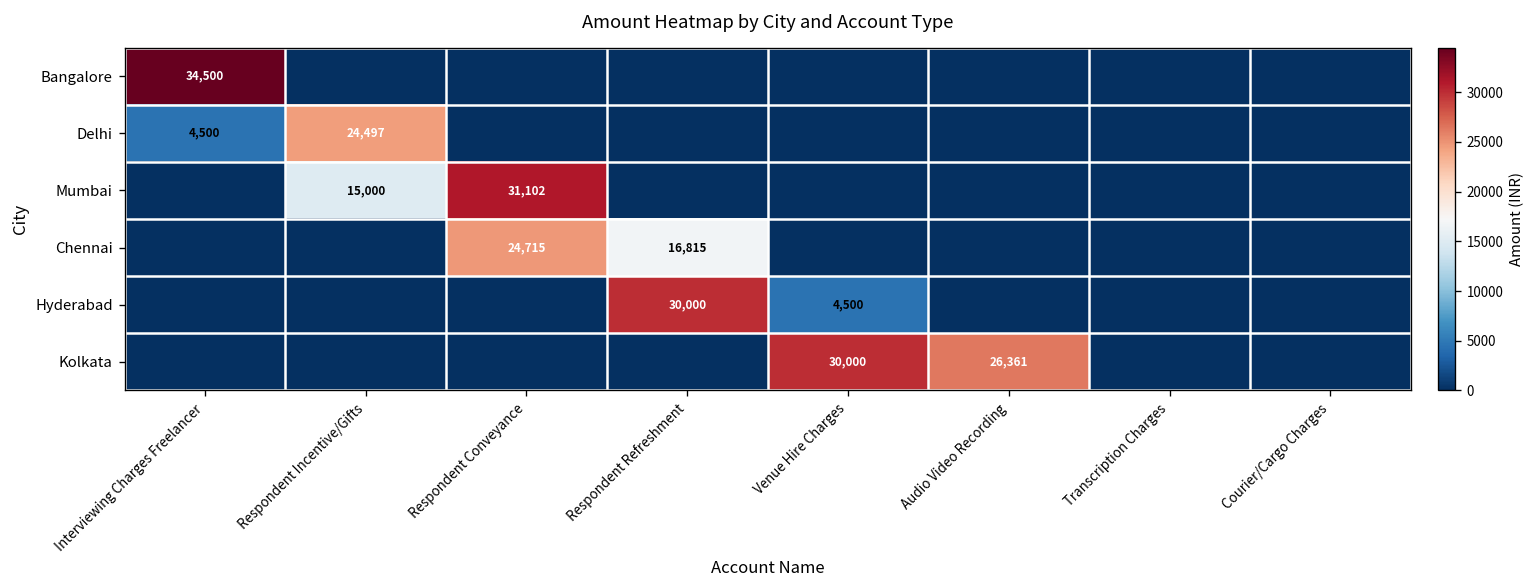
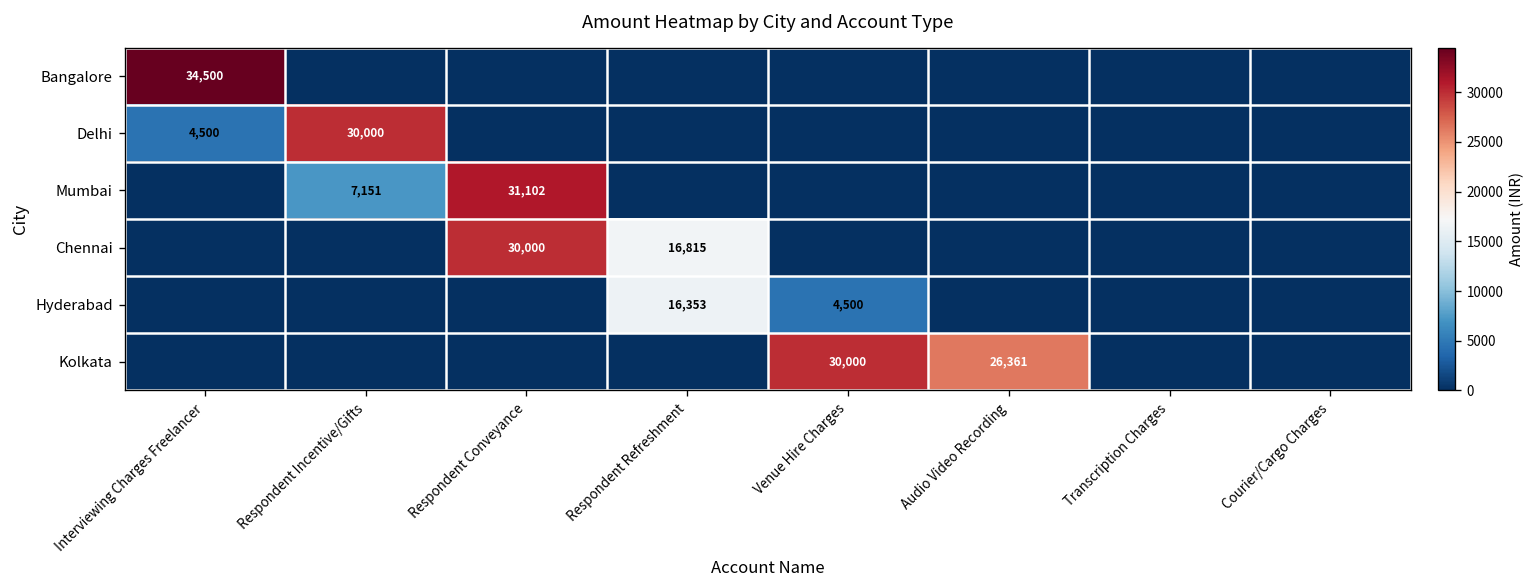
Delhi, Respondent Incentive/Gifts: 24,497 -> 30,000
Mumbai, Respondent Incentive/Gifts: 15,000 -> 7,151
Chennai, Respondent Conveyance: 24,715 -> 30,000
Hyderabad, Respondent Refreshment: 30,000 -> 16,353
